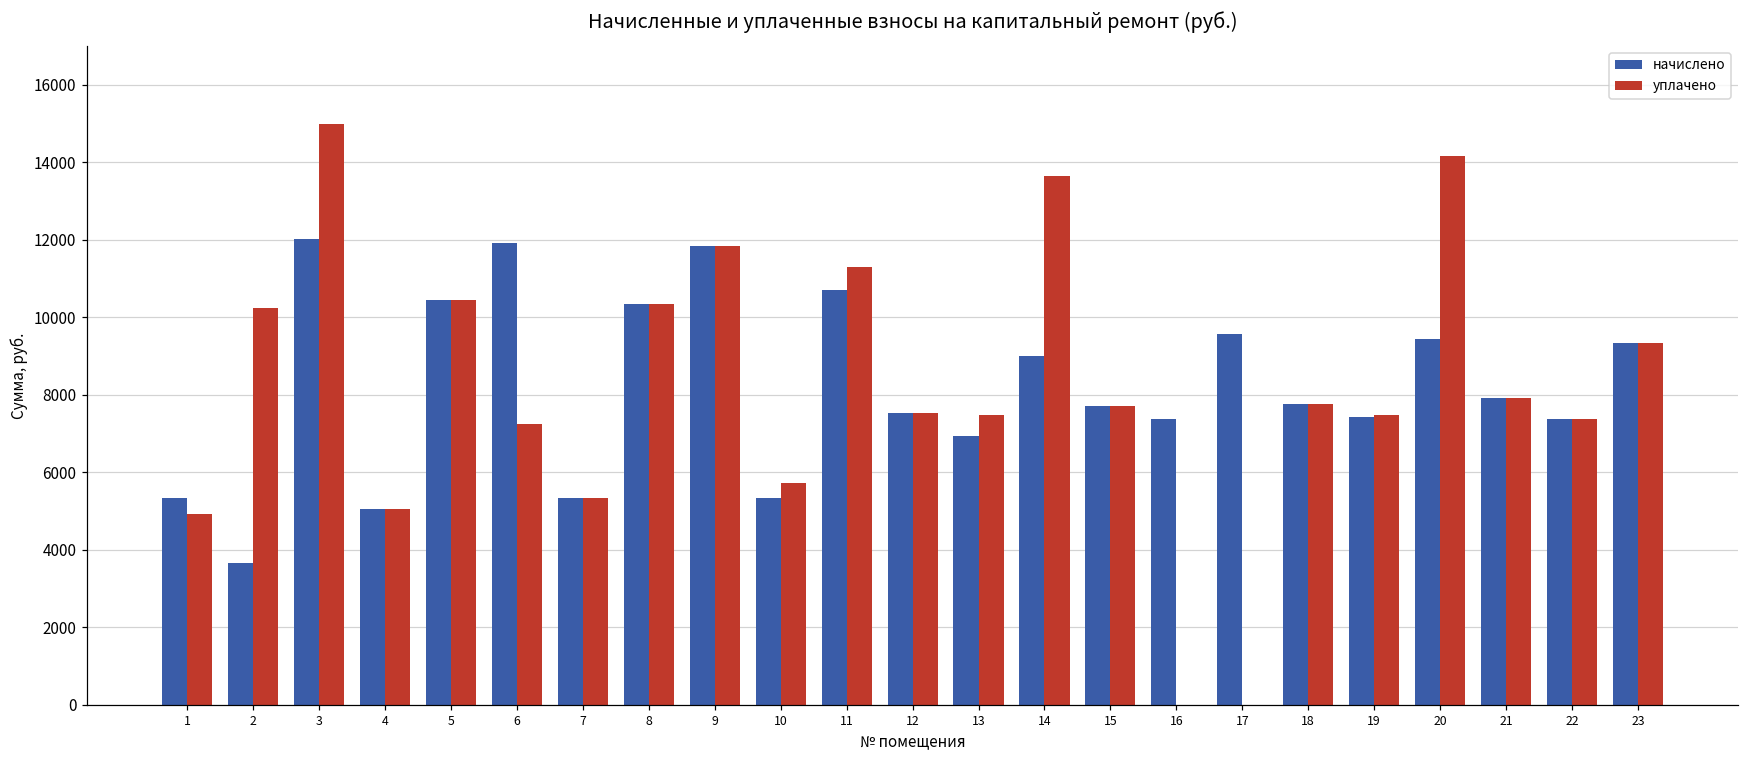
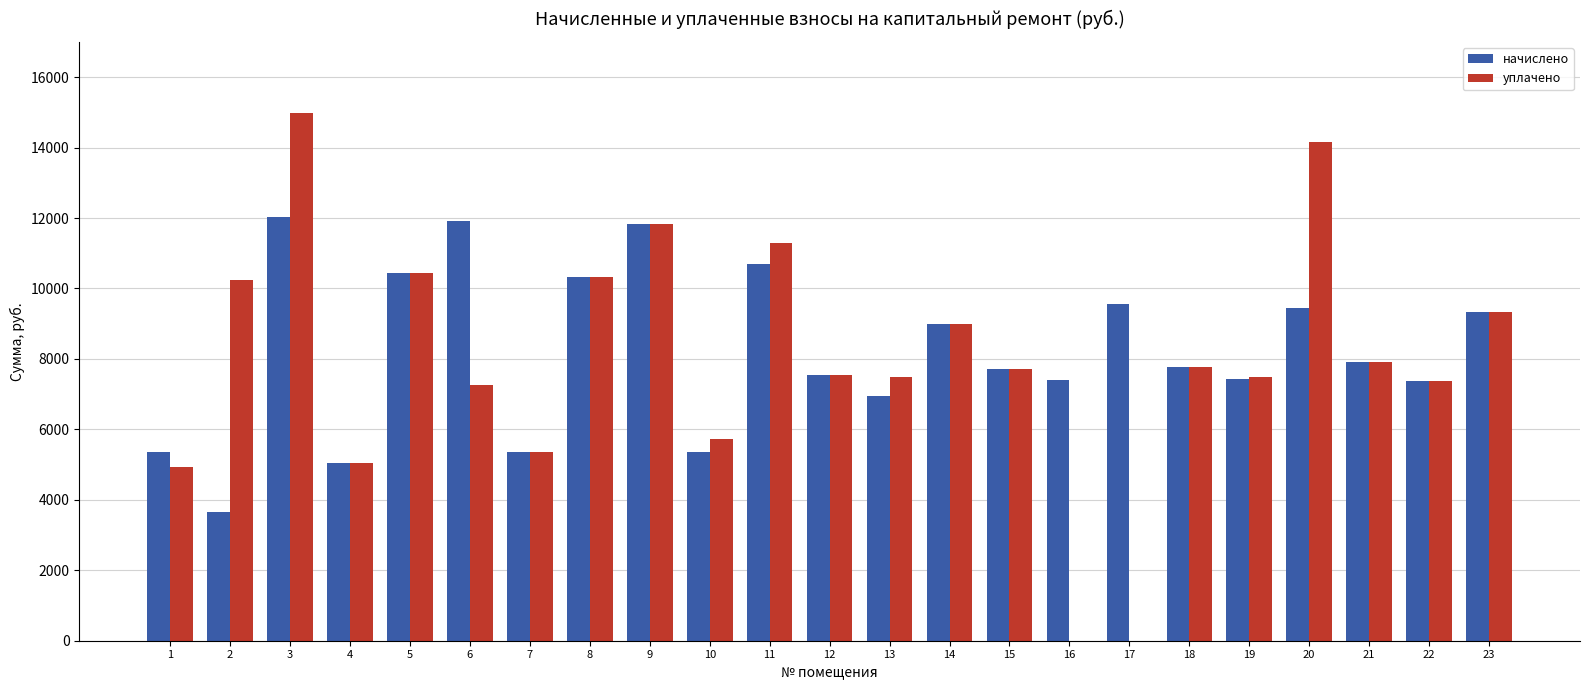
уплачено, 14: 13700 -> 9000
